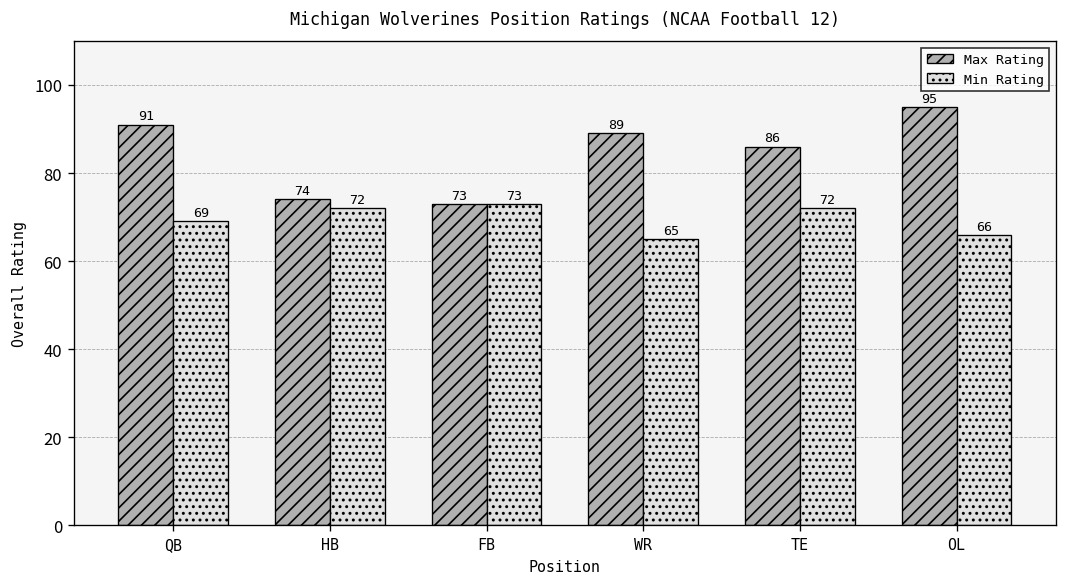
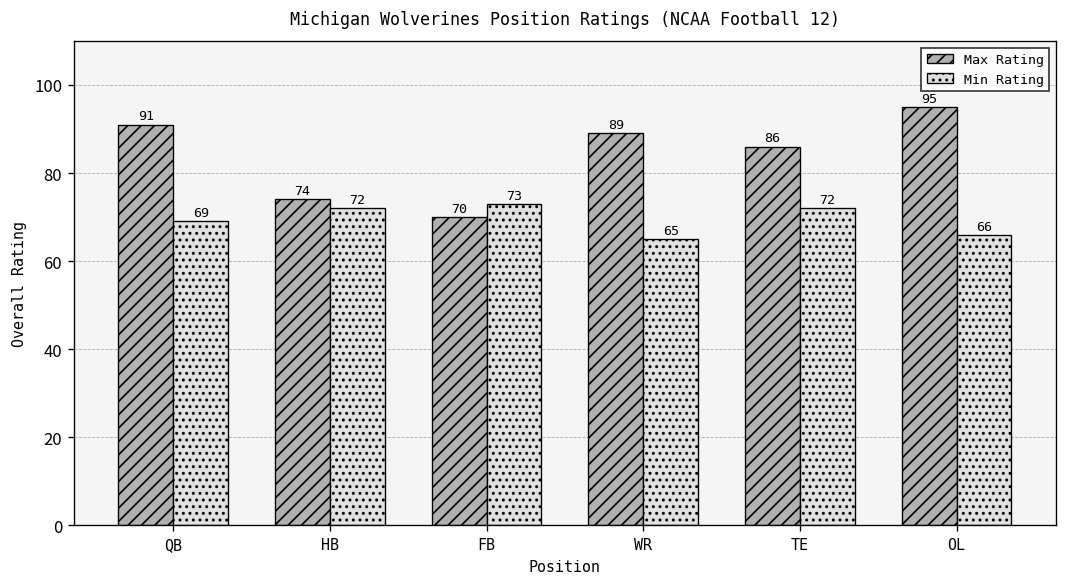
Max Rating, FB: 73 -> 70
